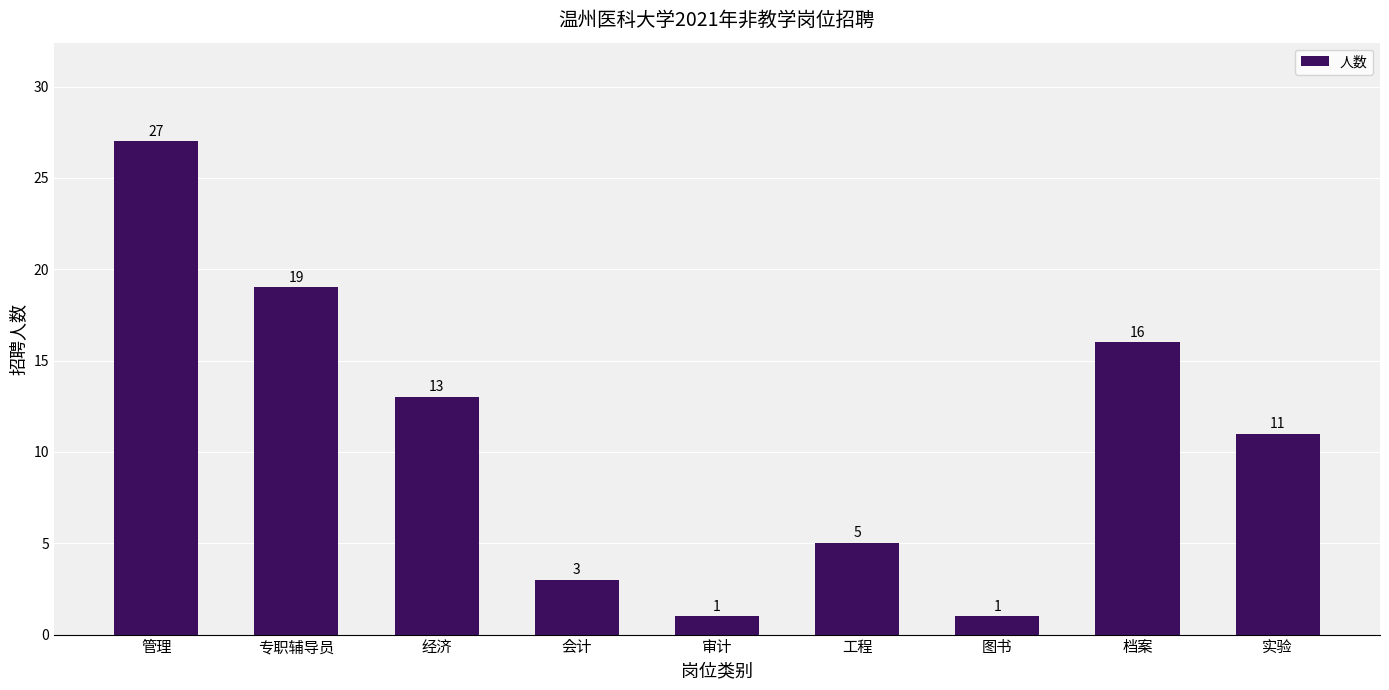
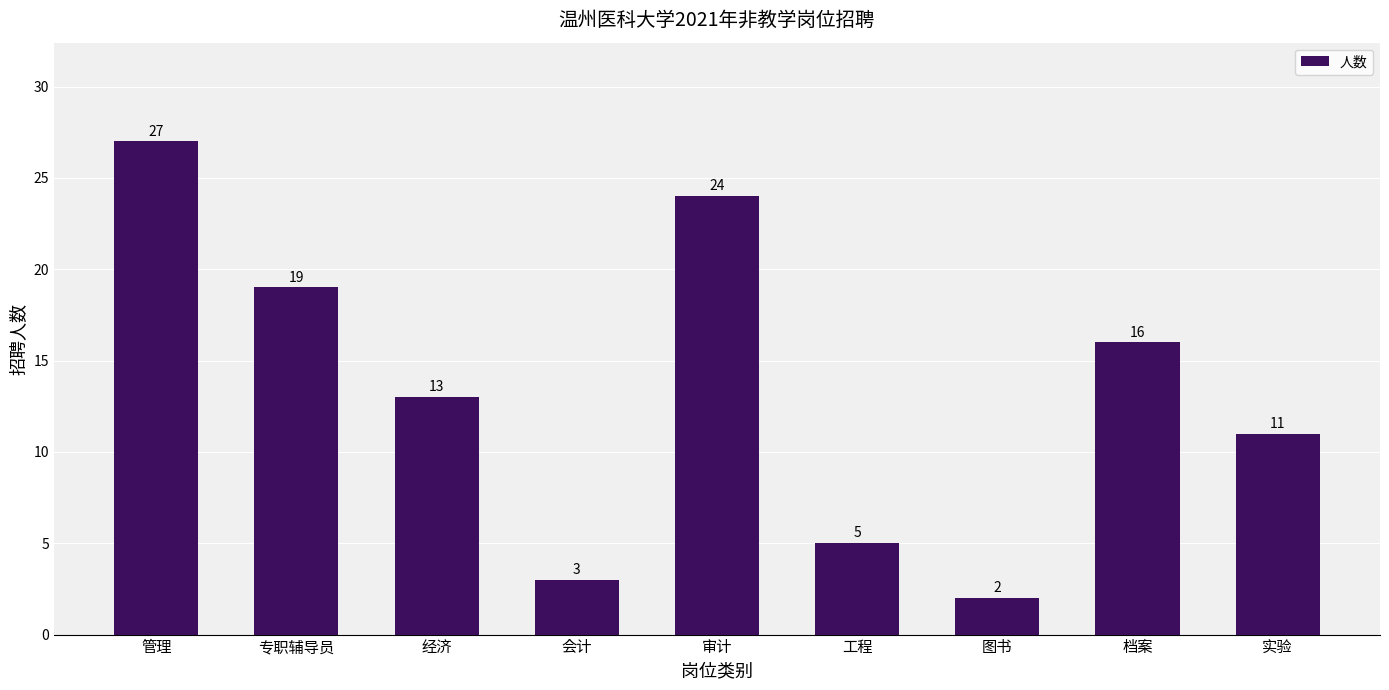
审计: 1 -> 24
图书: 1 -> 2
